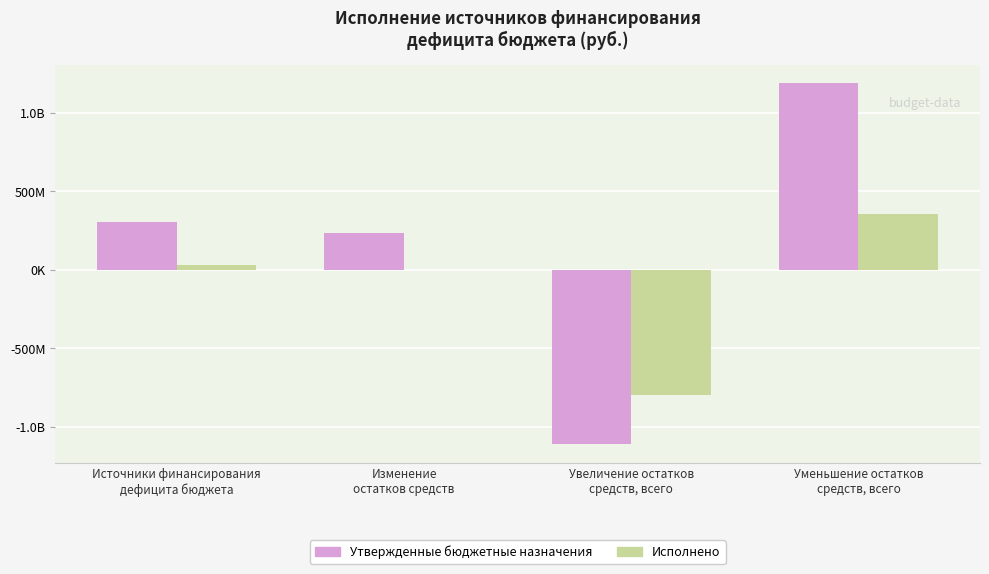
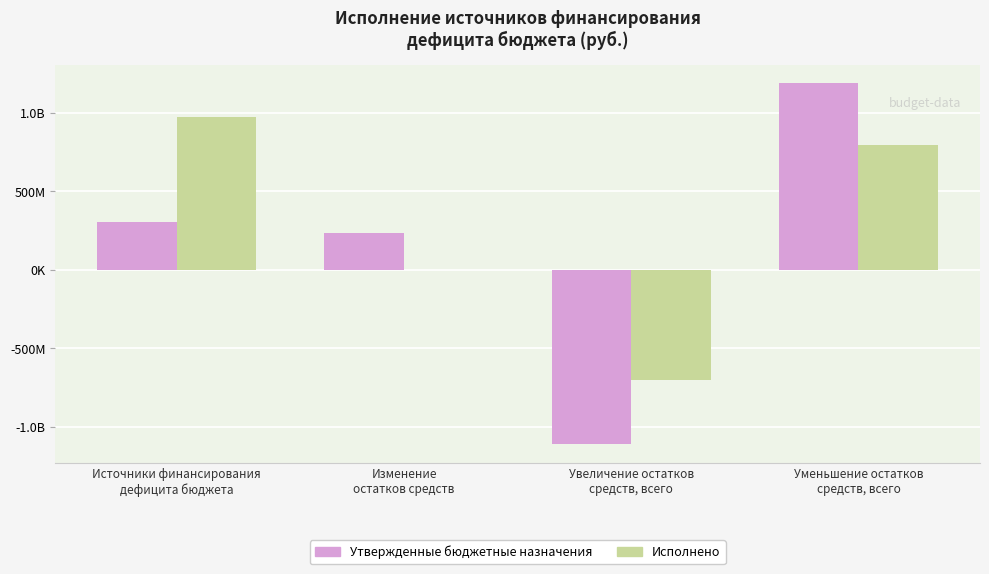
Исполнено, Источники финансирования дефицита бюджета: 30000000 -> 970000000
Исполнено, Увеличение остатков средств, всего: -800000000 -> -700000000
Исполнено, Уменьшение остатков средств, всего: 360000000 -> 790000000
